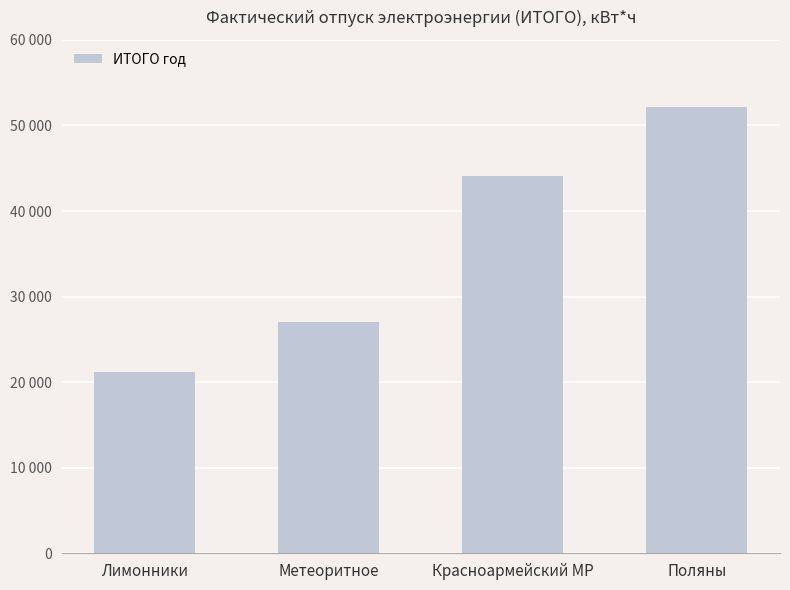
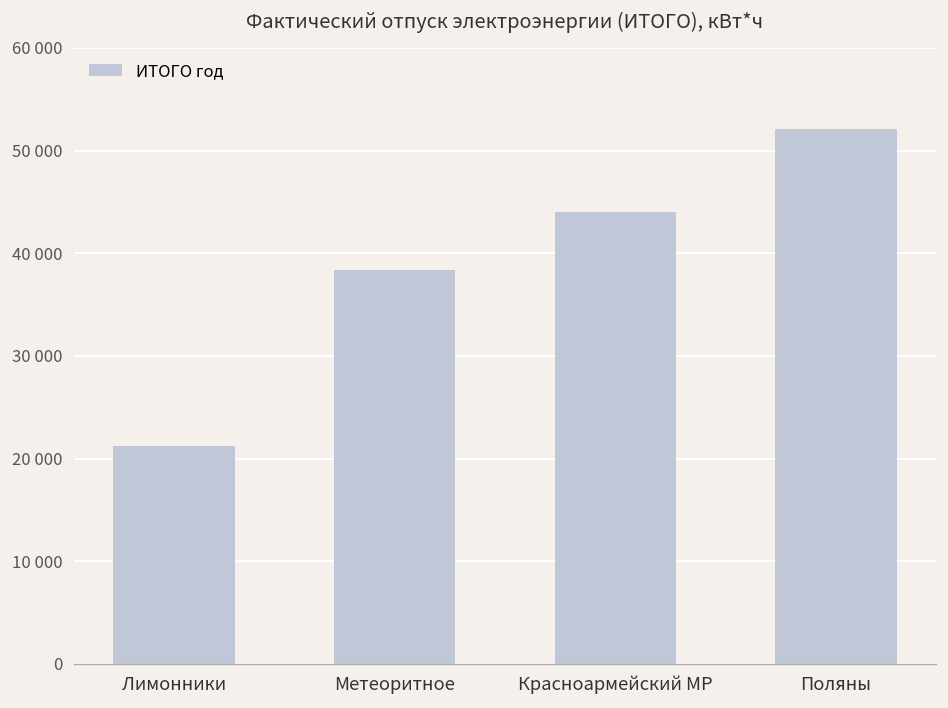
Метеоритное: 27000 -> 38000
